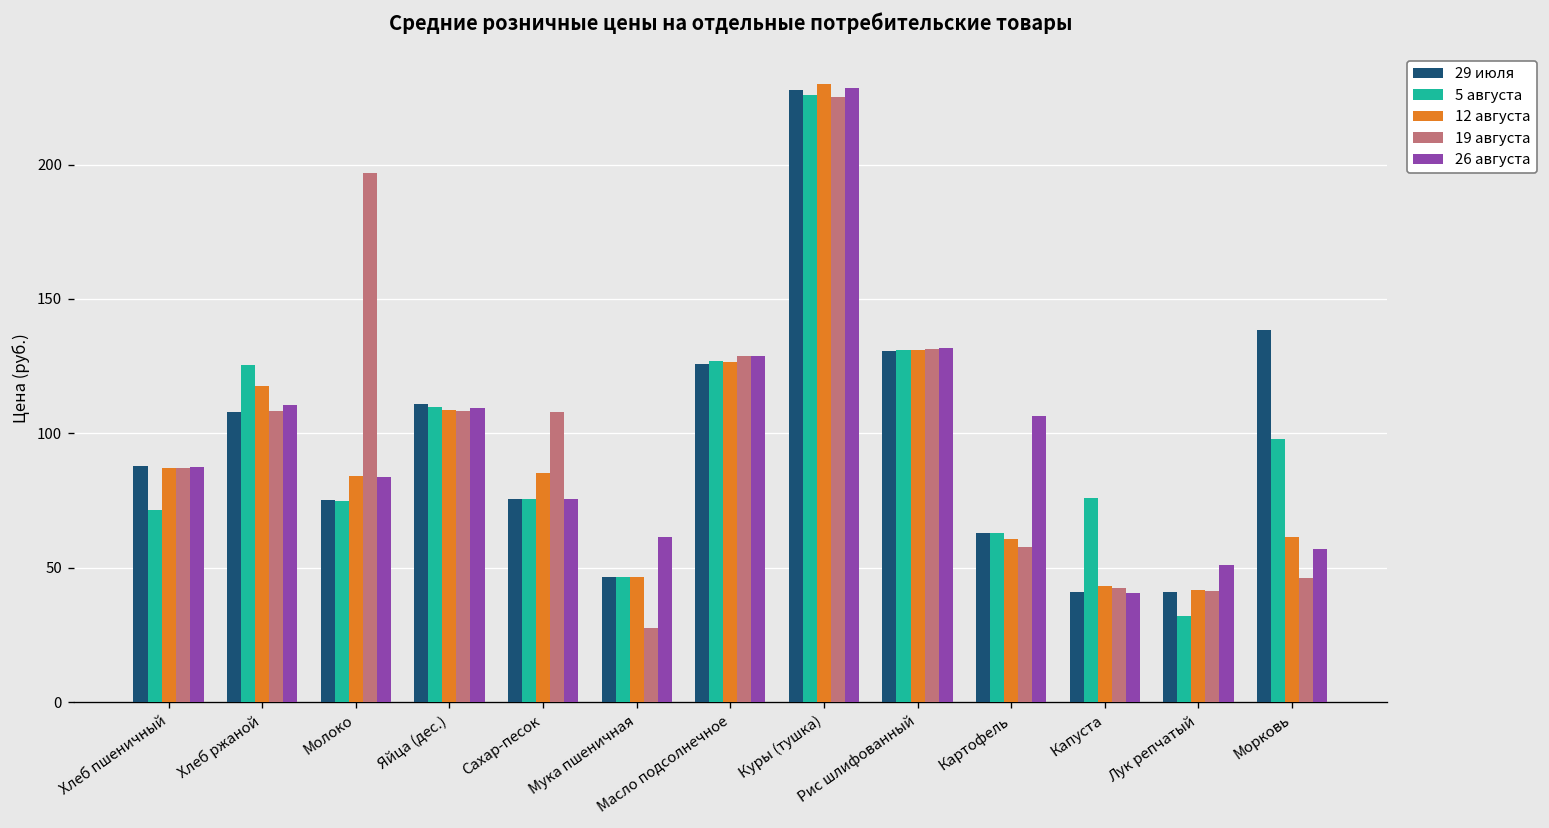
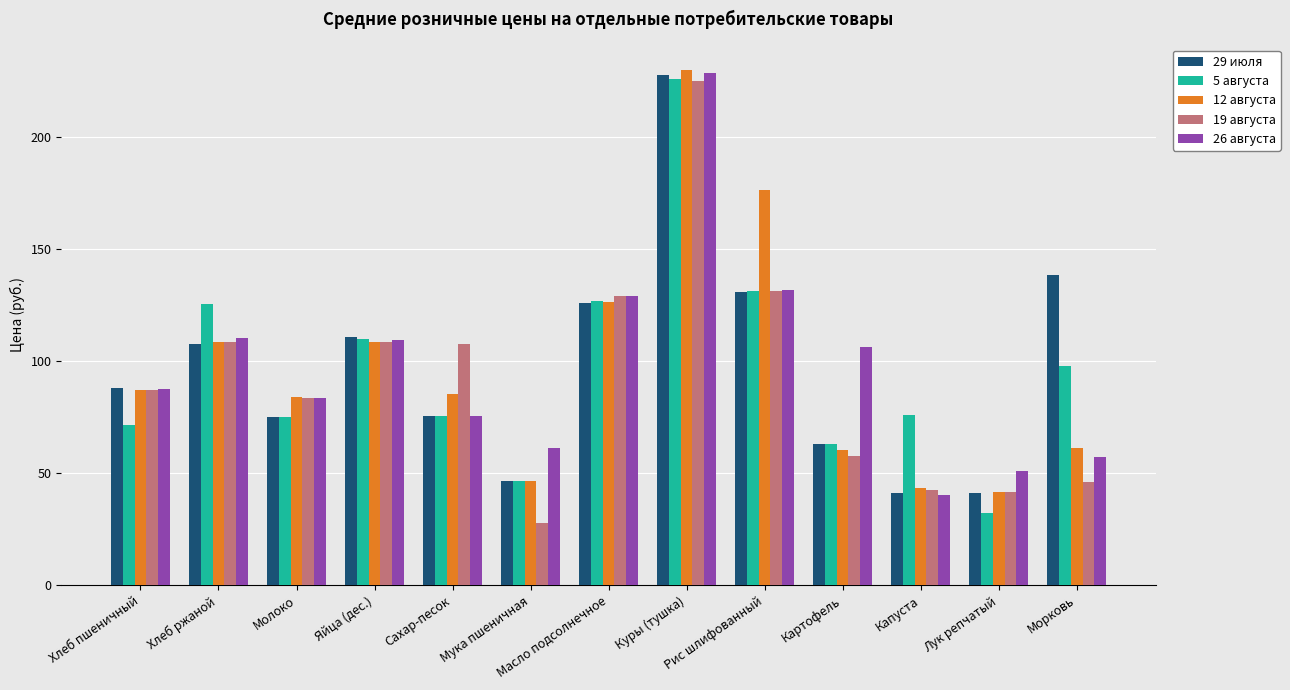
12 августа, Хлеб ржаной: 118 -> 108
19 августа, Молоко: 197 -> 84
12 августа, Рис шлифованный: 131 -> 176
